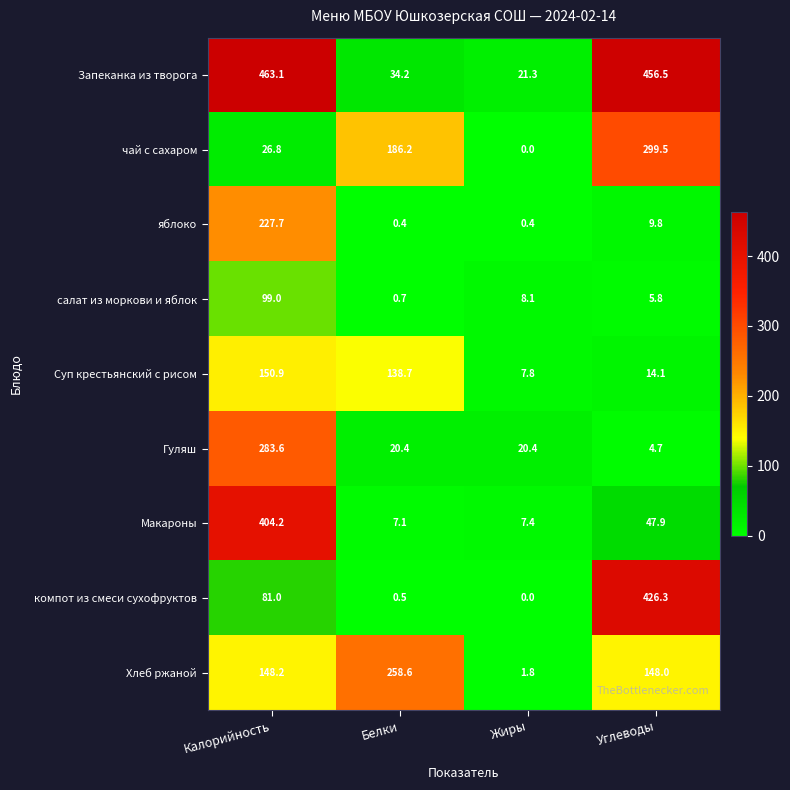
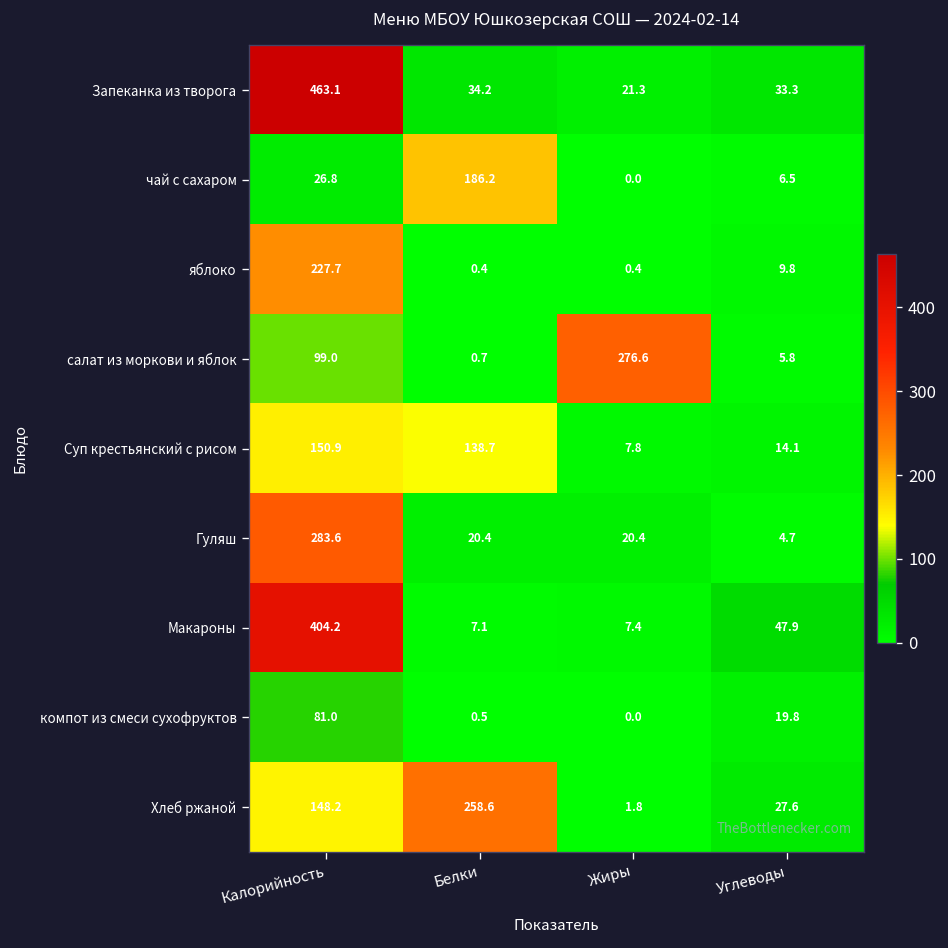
Запеканка из творога, Углеводы: 456.5 -> 33.3
чай с сахаром, Углеводы: 299.5 -> 6.5
салат из моркови и яблок, Жиры: 8.1 -> 276.6
компот из смеси сухофруктов, Углеводы: 426.3 -> 19.8
Хлеб ржаной, Углеводы: 148.0 -> 27.6
